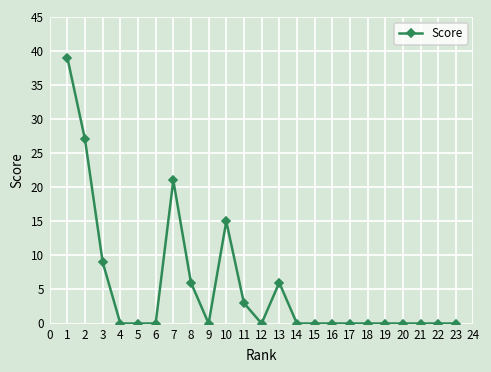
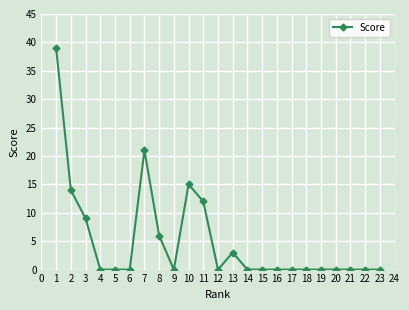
2: 27 -> 14
11: 3 -> 12
13: 6 -> 3
